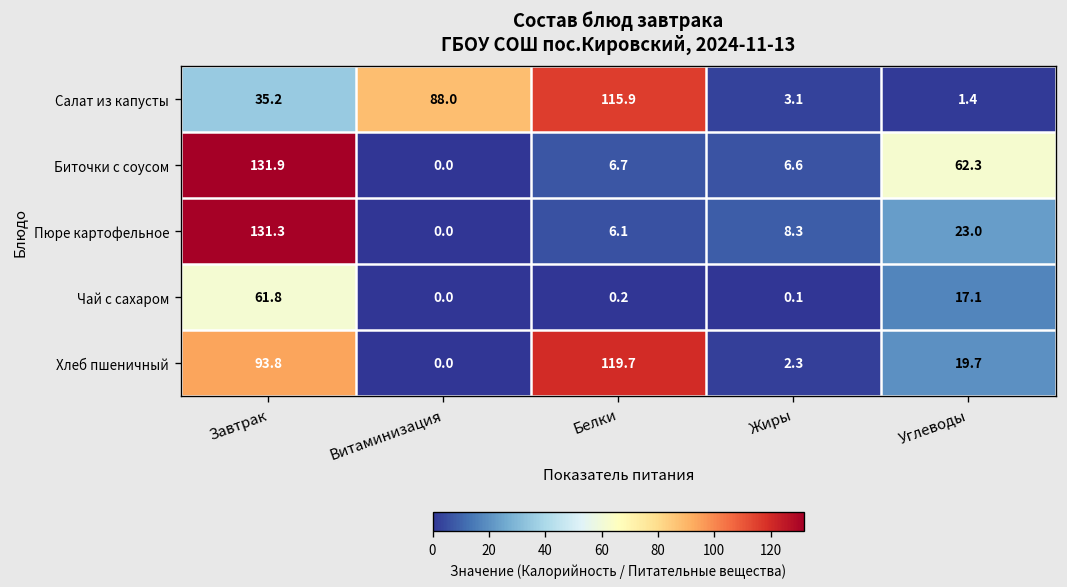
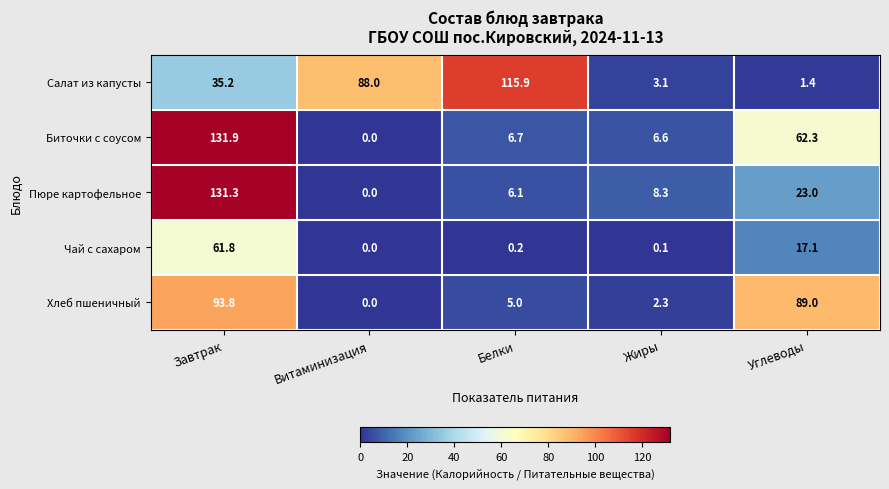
Хлеб пшеничный, Белки: 119.7 -> 5.0
Хлеб пшеничный, Углеводы: 19.7 -> 89.0
